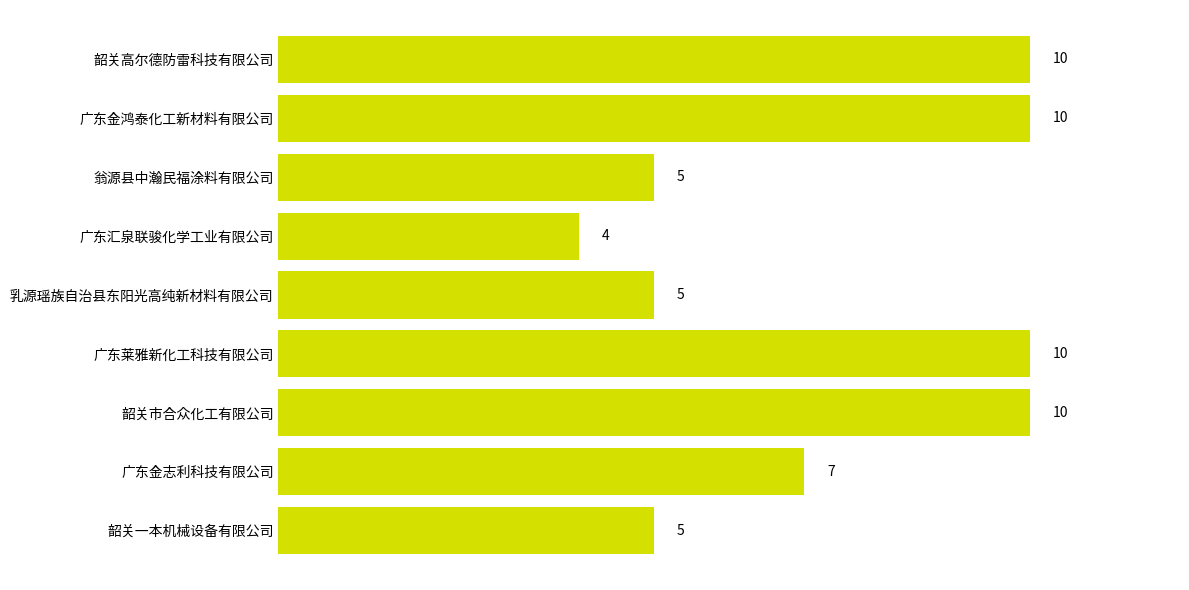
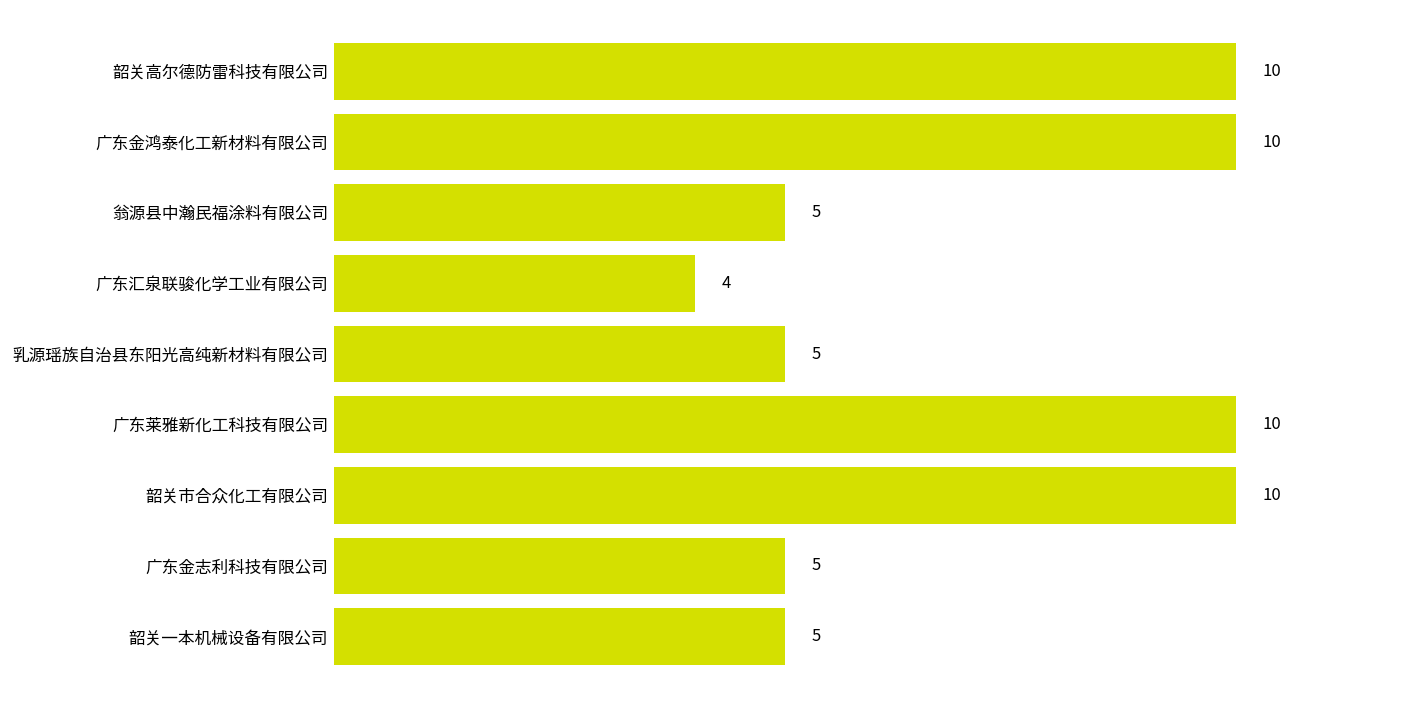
广东金志利科技有限公司: 7 -> 5
